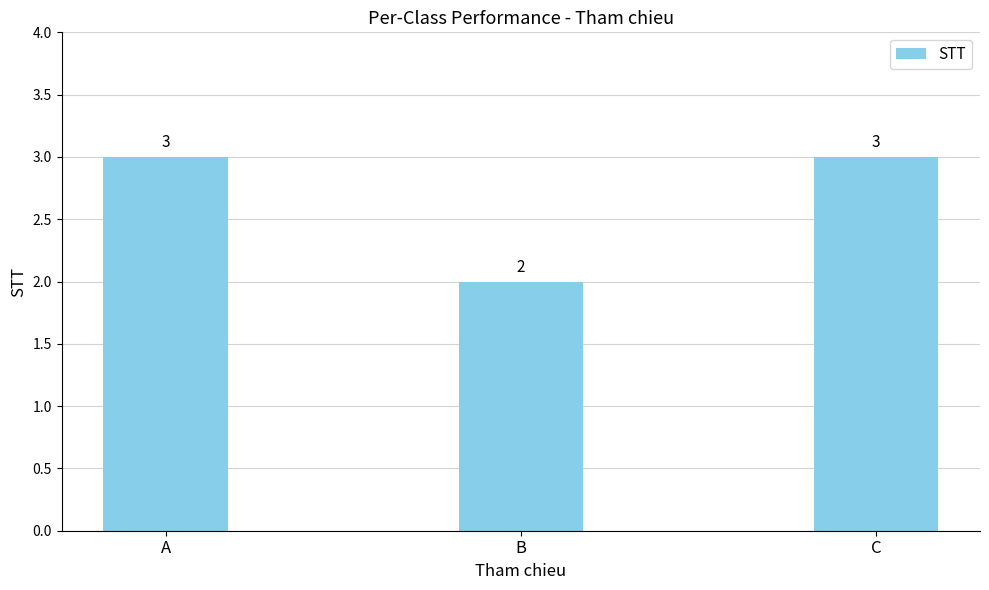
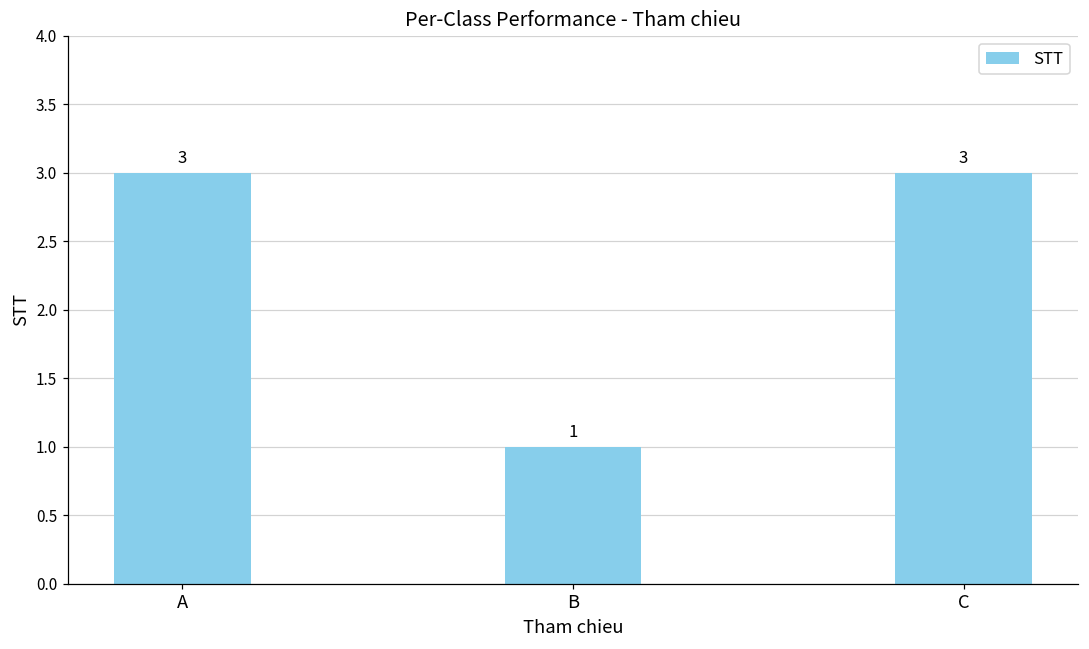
B: 2 -> 1
